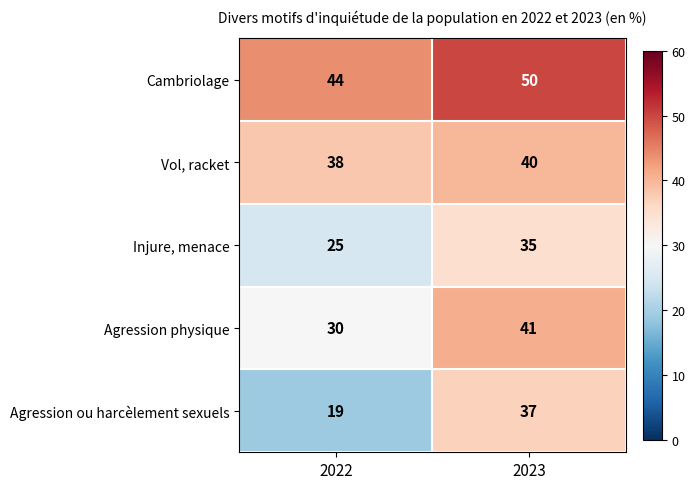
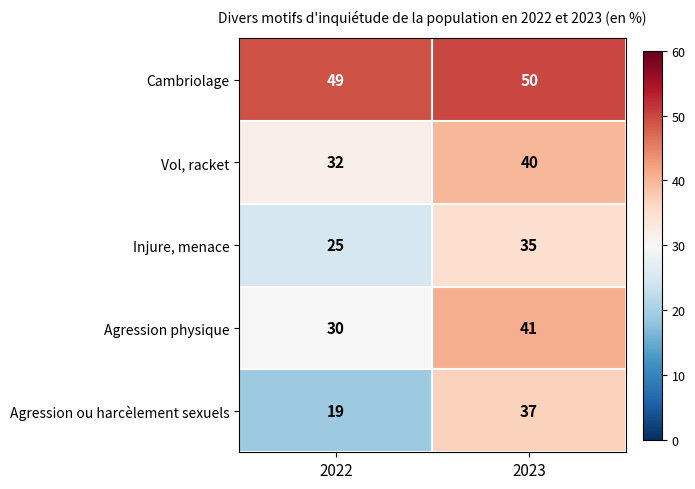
Cambriolage, 2022: 44 -> 49
Vol, racket, 2022: 38 -> 32
